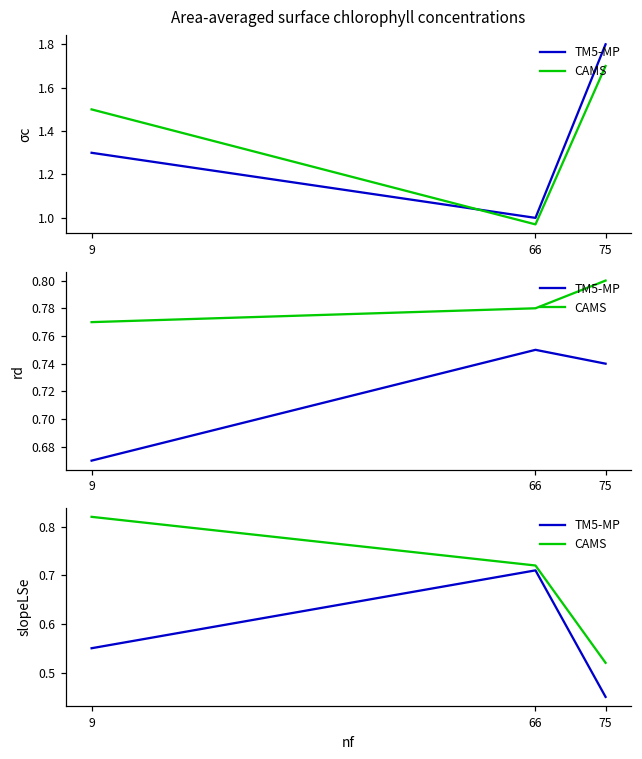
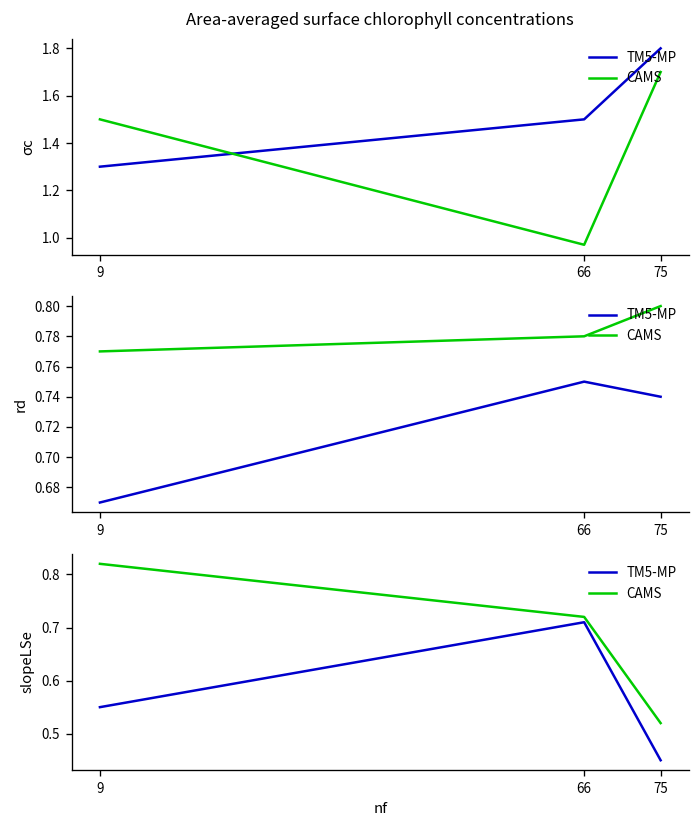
Area-averaged surface chlorophyll concentrations, TM5-MP, 66: 1.0 -> 1.5
